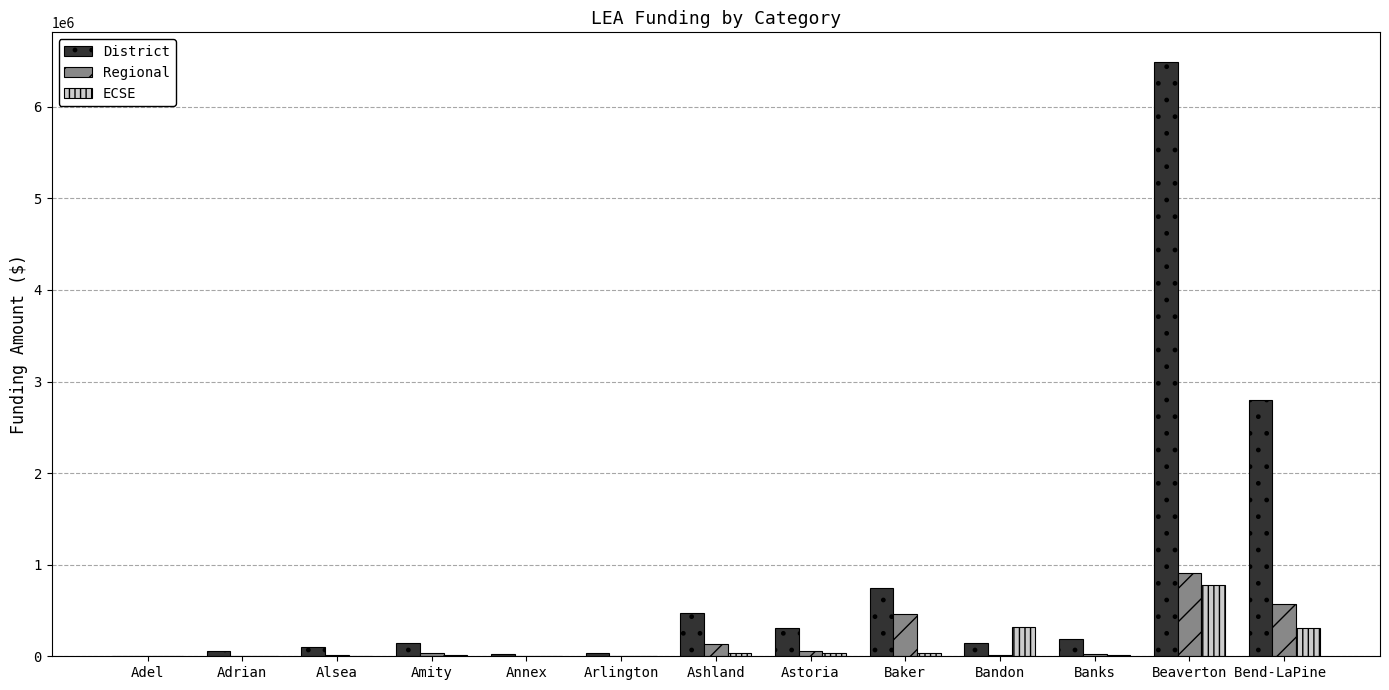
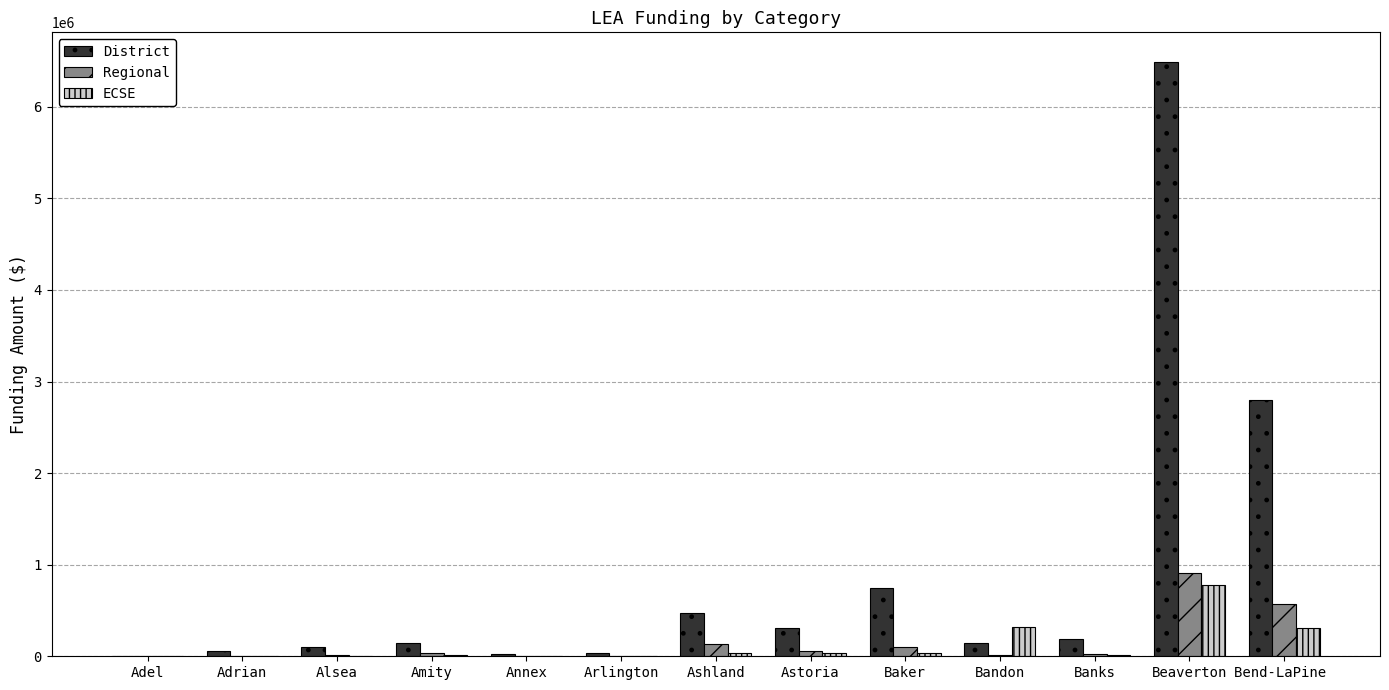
Regional, Baker: 500000 -> 100000
